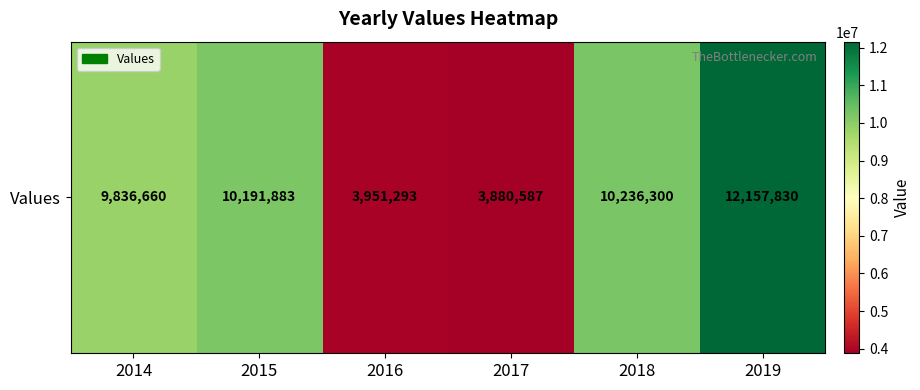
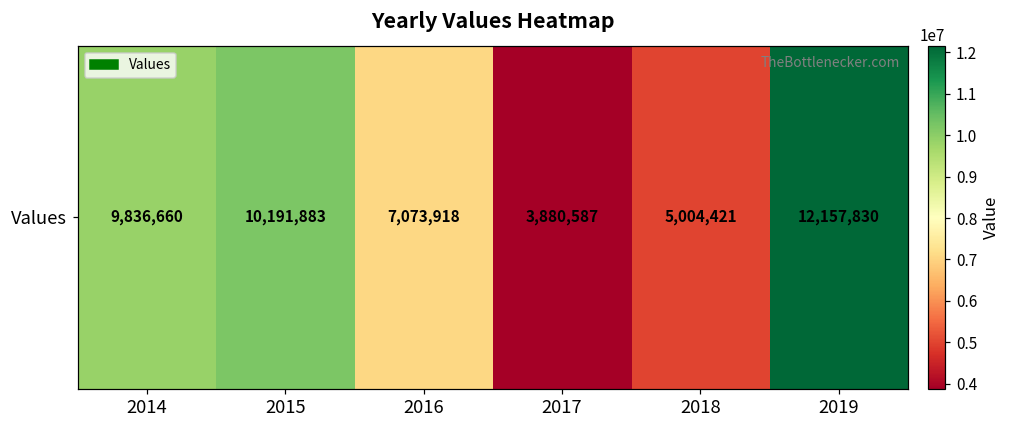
Values, 2016: 3,951,293 -> 7,073,918
Values, 2018: 10,236,300 -> 5,004,421
